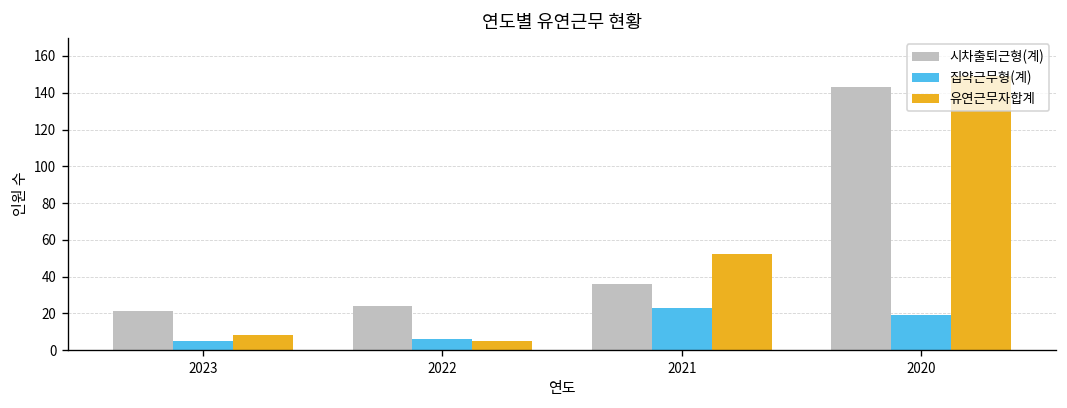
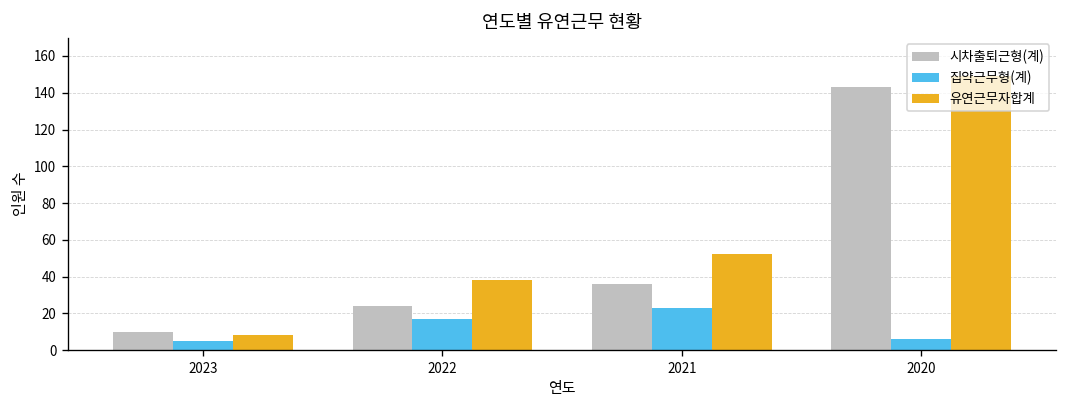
시차출퇴근형(계), 2023: 21 -> 10
집약근무형(계), 2022: 6 -> 17
유연근무자합계, 2022: 5 -> 38
집약근무형(계), 2020: 19 -> 6
